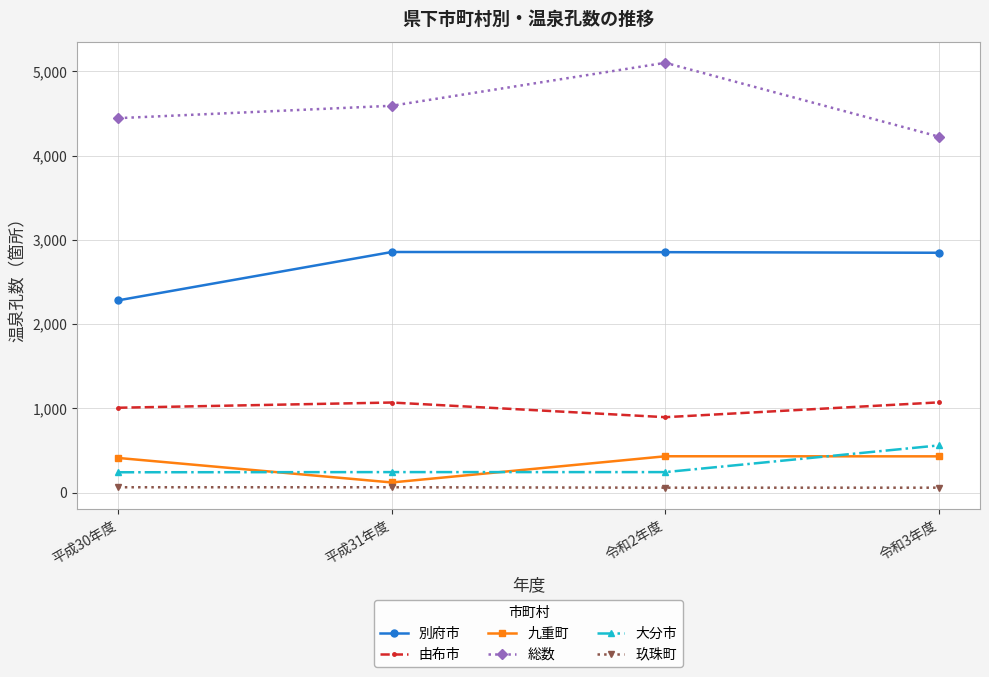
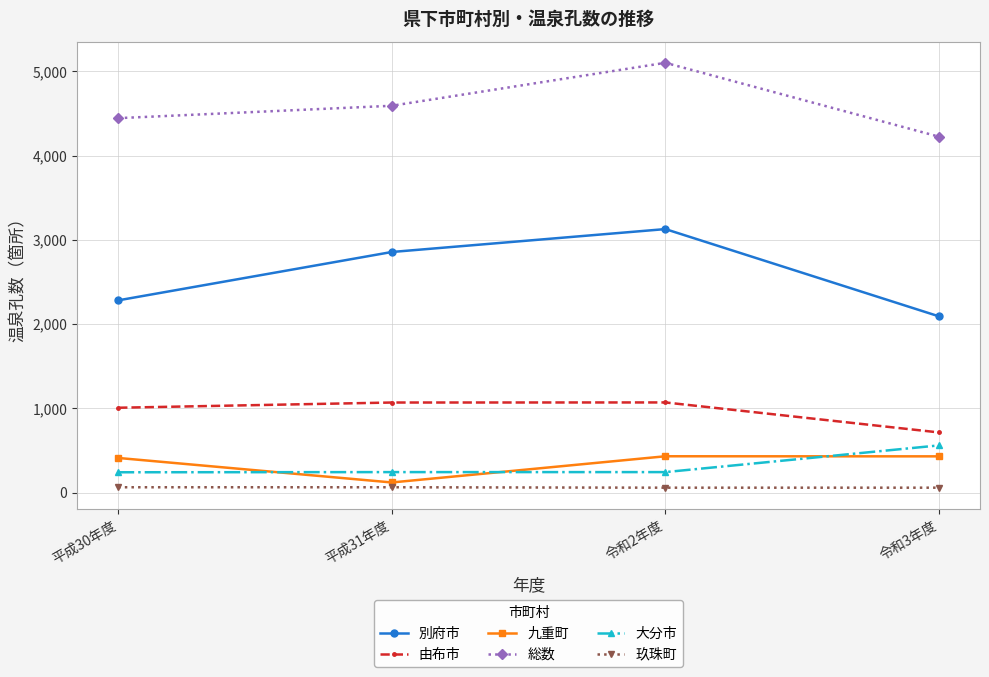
別府市, 令和2年度: 2,900 -> 3,100
由布市, 令和2年度: 900 -> 1,100
別府市, 令和3年度: 2,800 -> 2,100
由布市, 令和3年度: 1,100 -> 700
